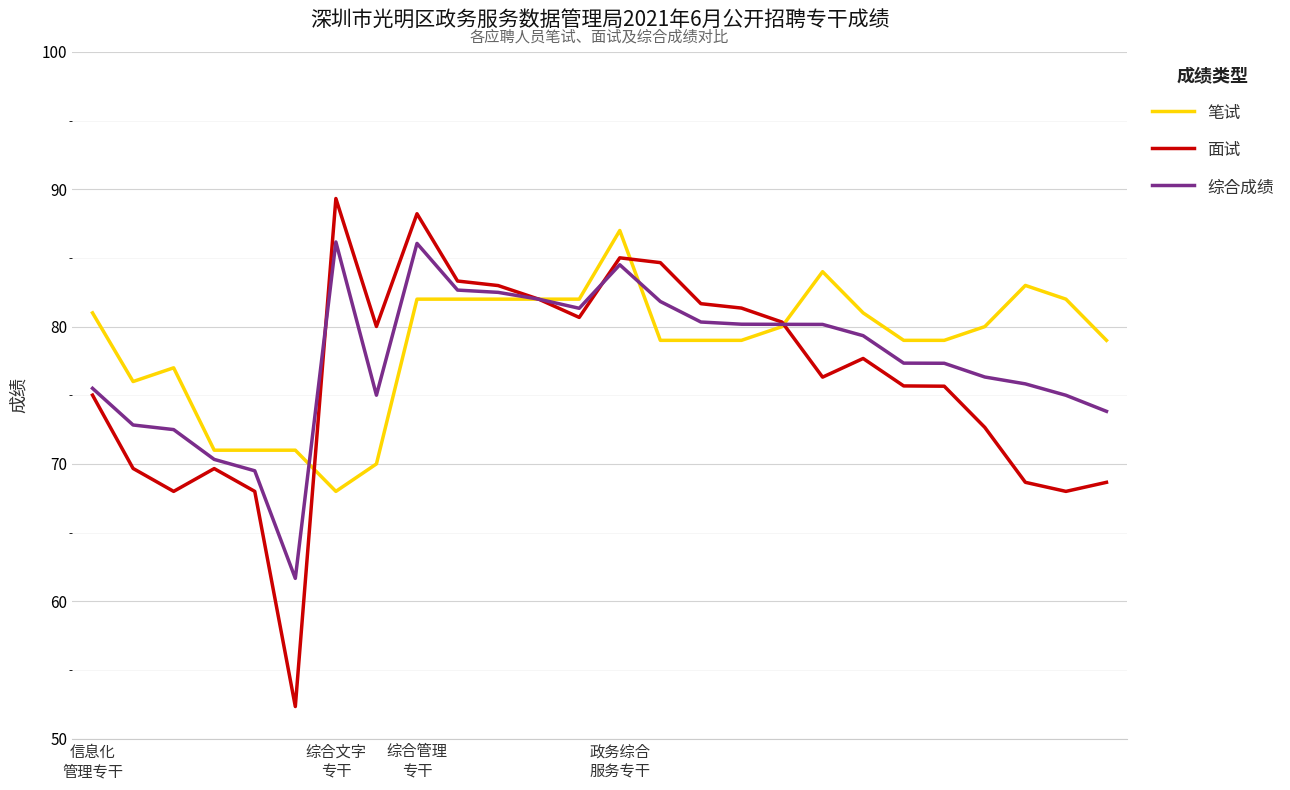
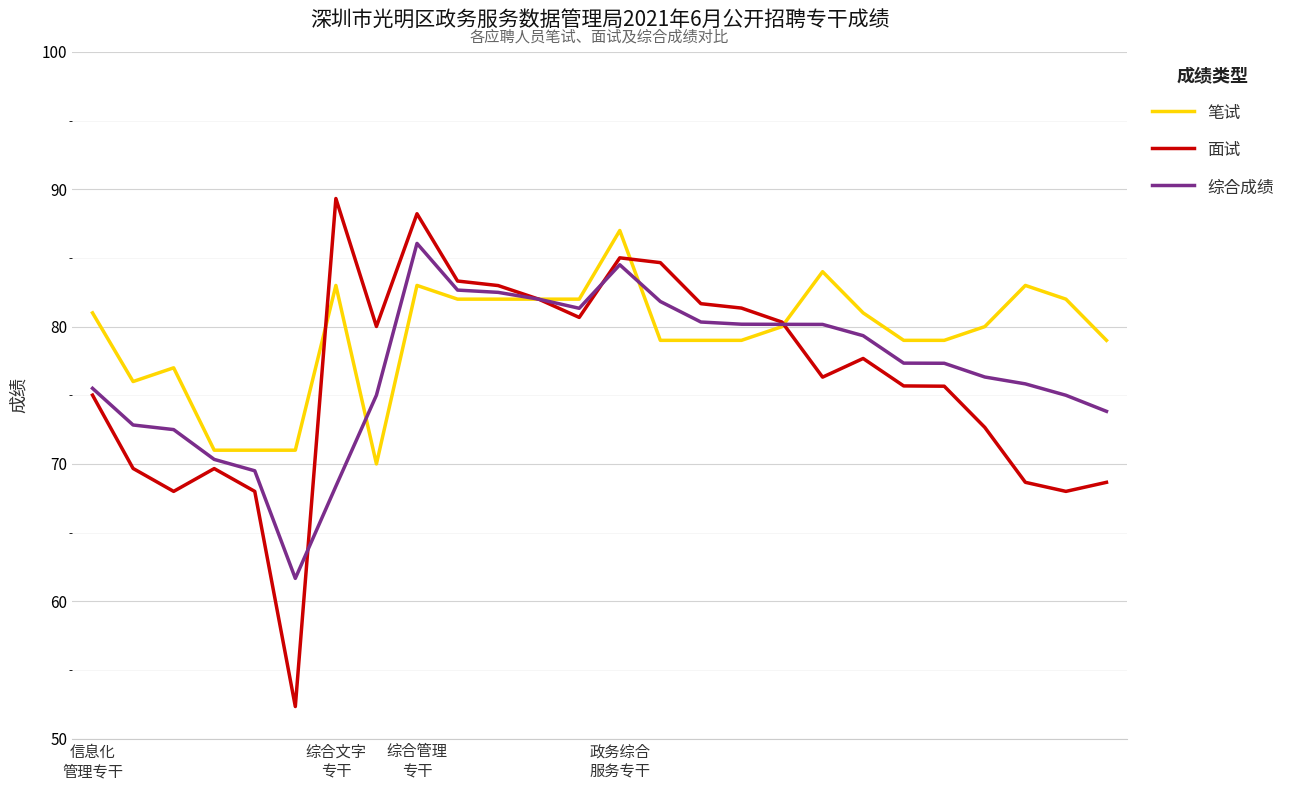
笔试, 综合文字 专干: 68 -> 83
综合成绩, 综合文字 专干: 86.2 -> 68.4
笔试, 综合管理 专干: 82 -> 83
